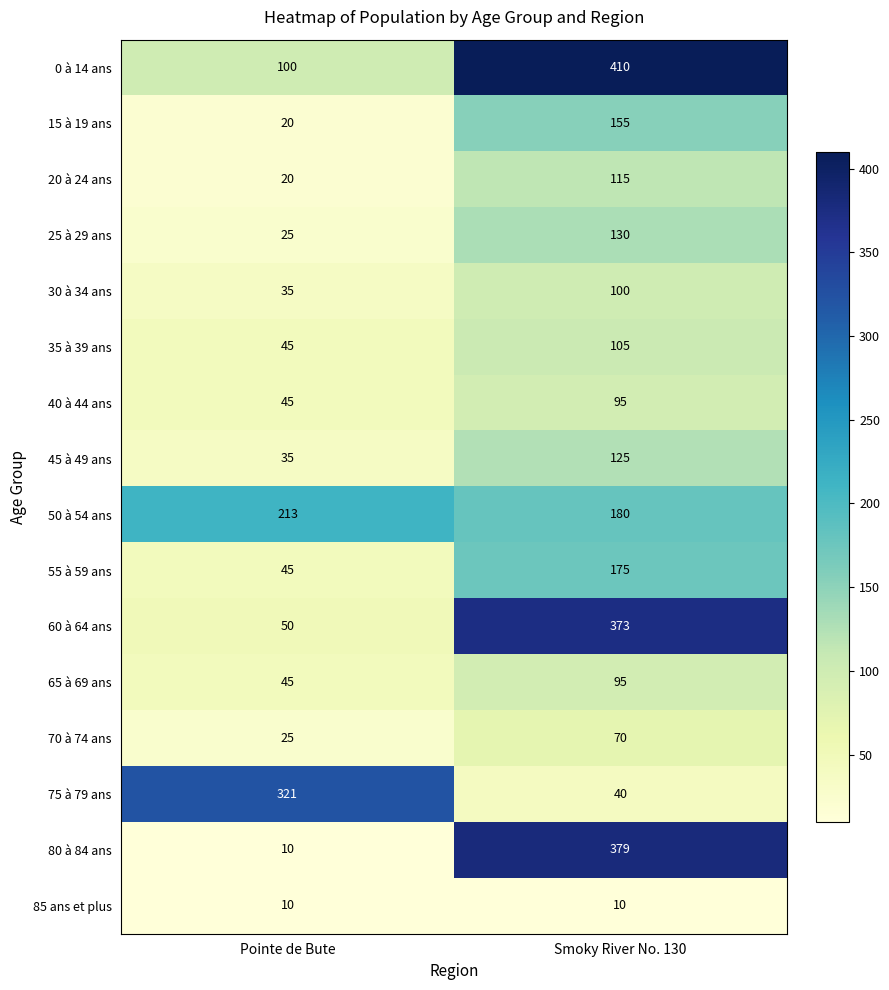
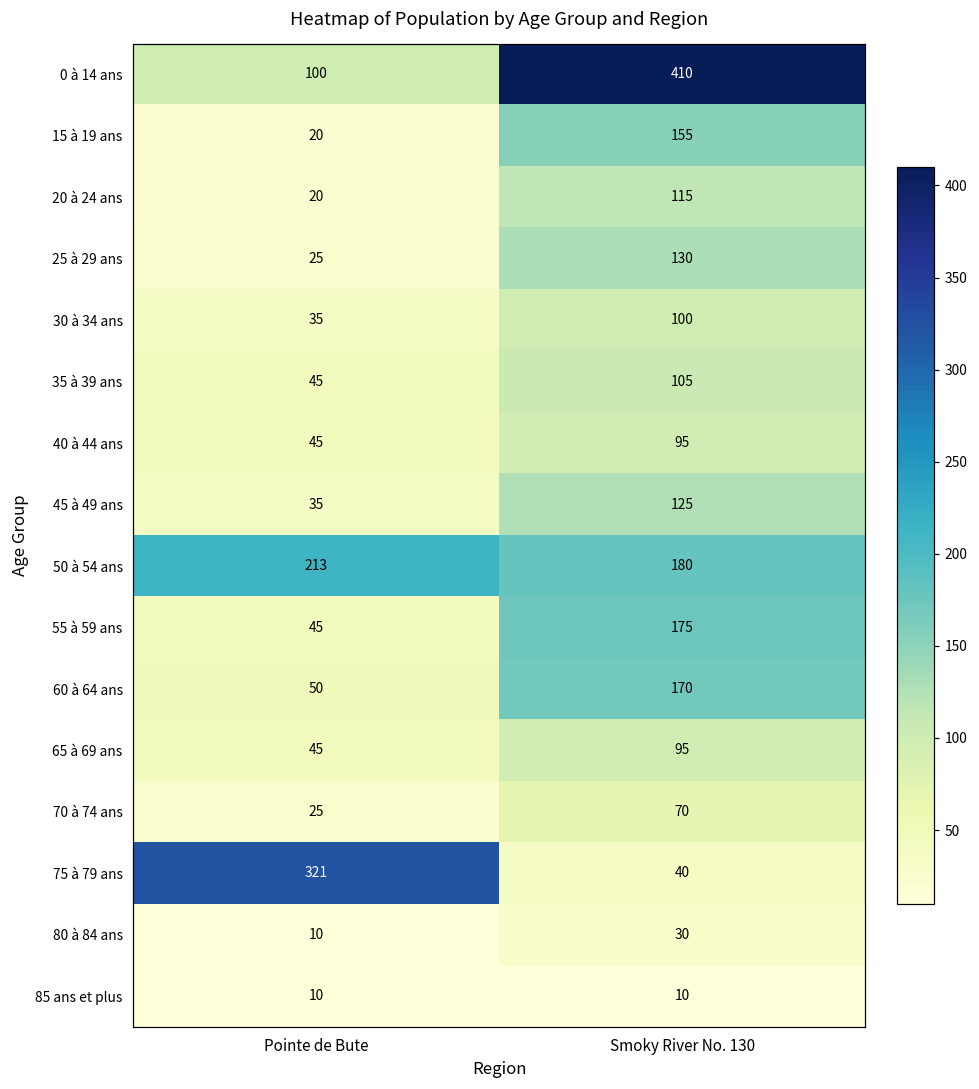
60 à 64 ans, Smoky River No. 130: 373 -> 170
80 à 84 ans, Smoky River No. 130: 379 -> 30
